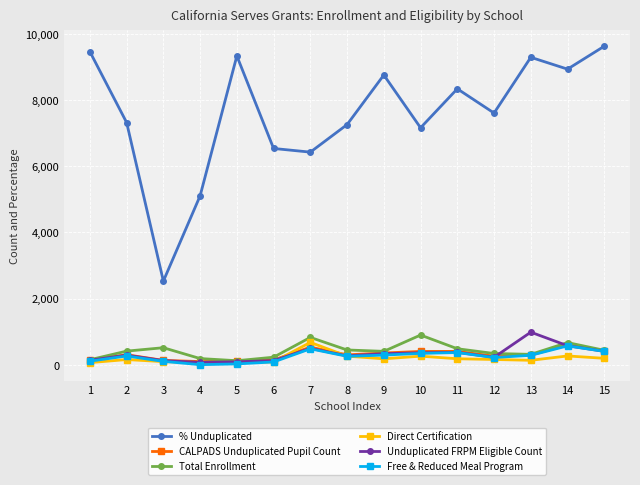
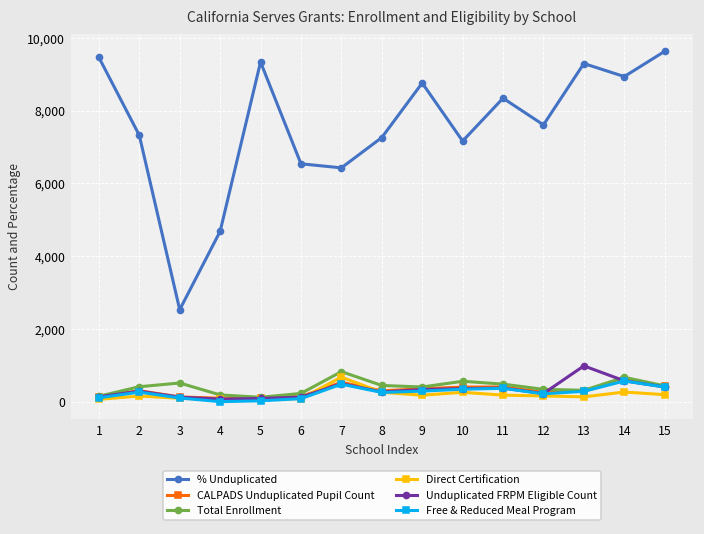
% Unduplicated, 4: 5,100 -> 4,700
Total Enrollment, 10: 900 -> 600
